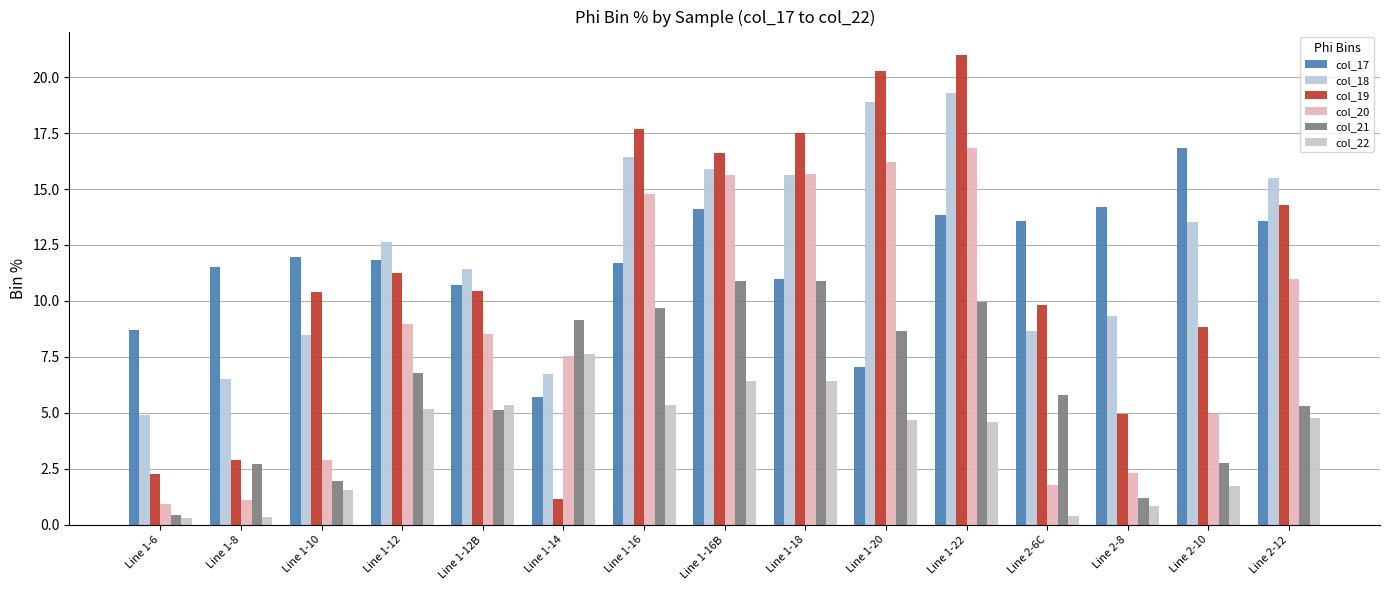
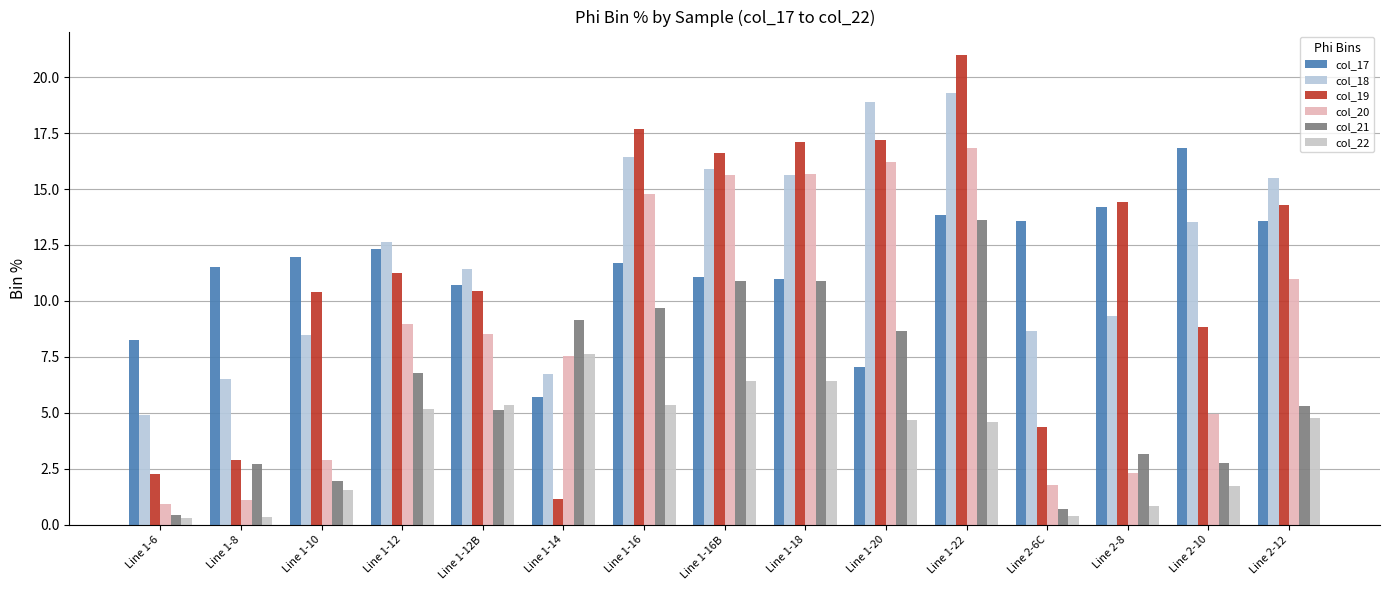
col_17, Line 1-6: 8.7 -> 8.3
col_17, Line 1-12: 11.8 -> 12.3
col_17, Line 1-16B: 14.1 -> 11.1
col_19, Line 1-18: 17.5 -> 17.1
col_19, Line 1-20: 20.3 -> 17.2
col_21, Line 1-22: 10.0 -> 13.6
col_19, Line 2-6C: 9.8 -> 4.4
col_21, Line 2-6C: 5.8 -> 0.7
col_19, Line 2-8: 4.9 -> 14.4
col_21, Line 2-8: 1.2 -> 3.2
